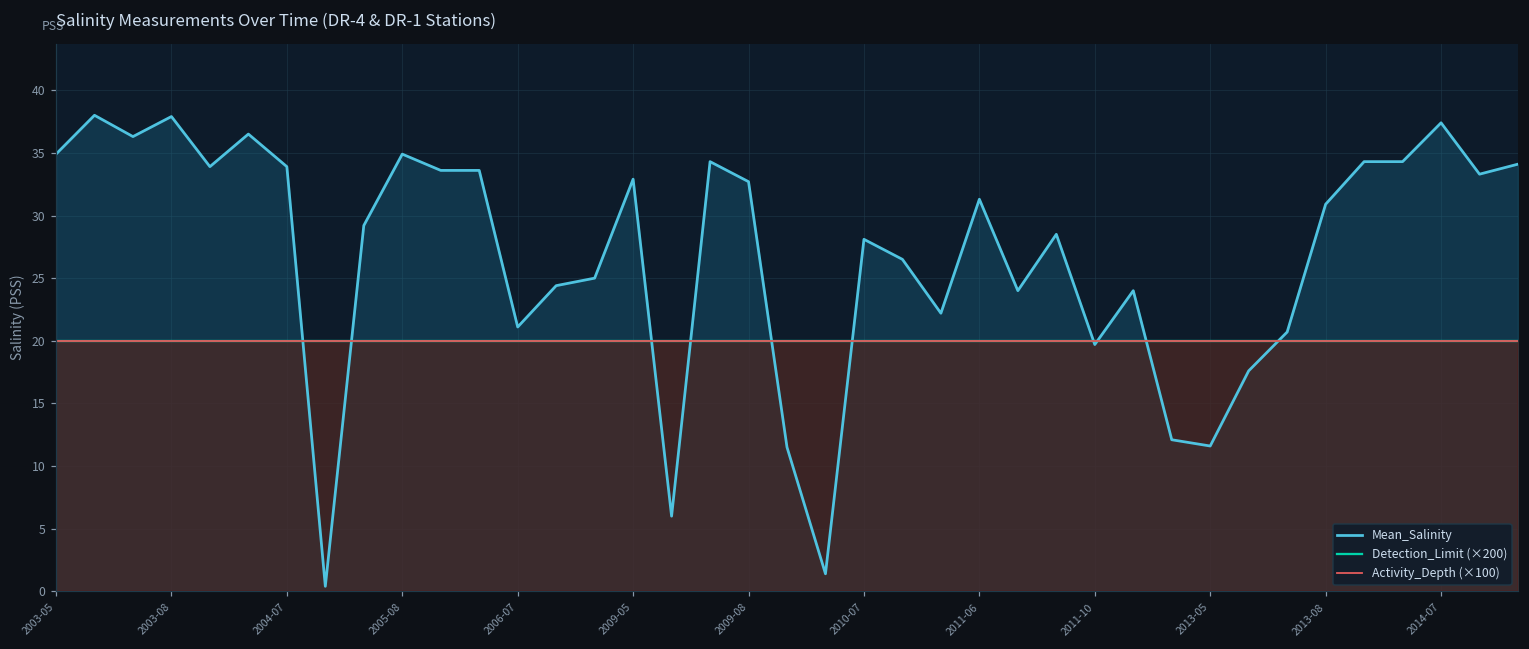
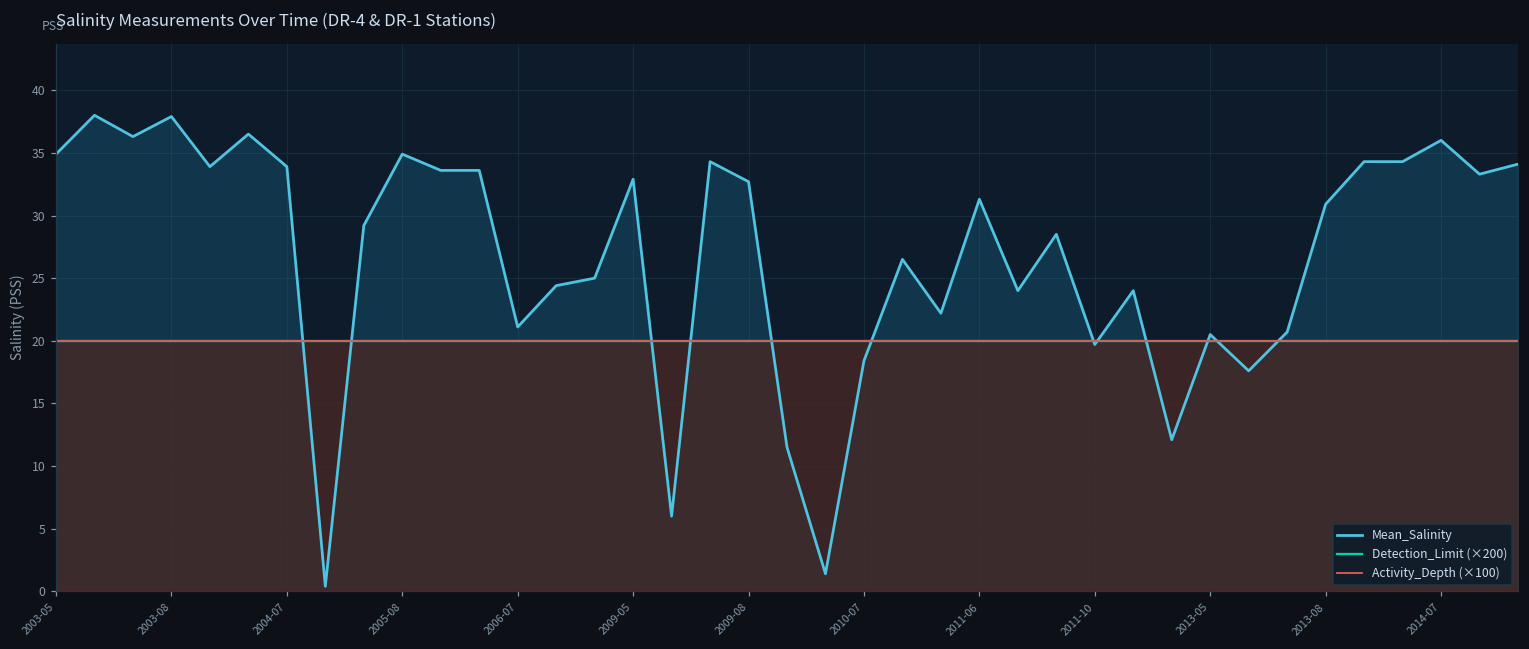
Mean_Salinity, 2010-07: 28.1 -> 18.4
Mean_Salinity, 2013-05: 11.6 -> 20.5
Mean_Salinity, 2014-07: 37.4 -> 36.0
